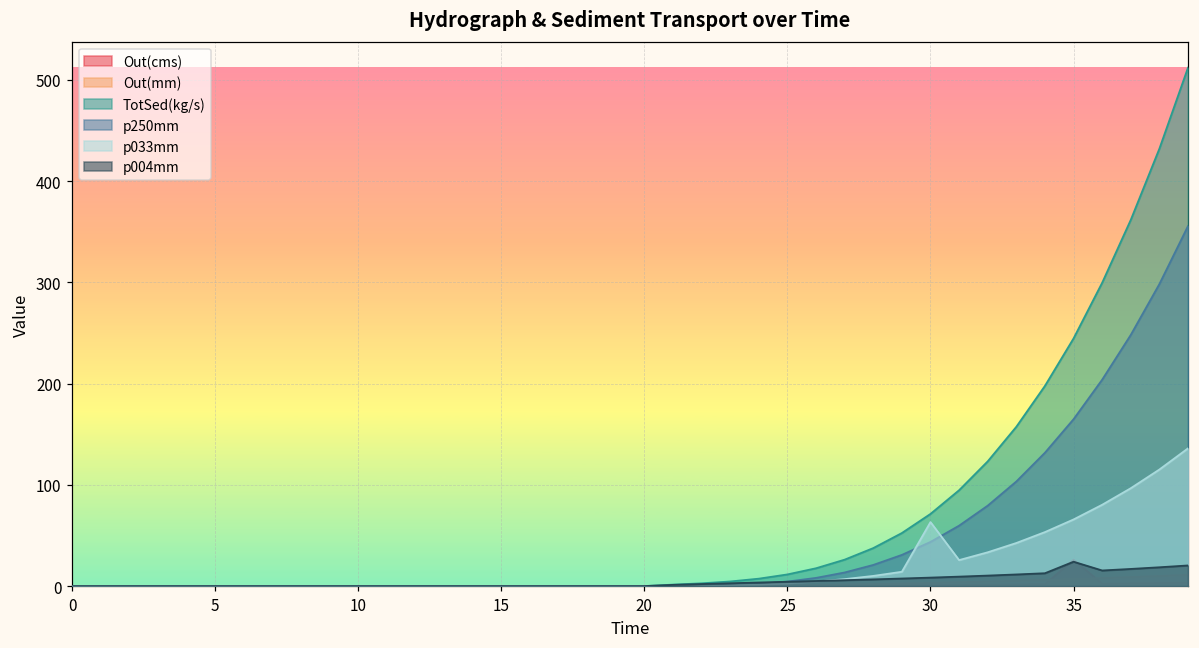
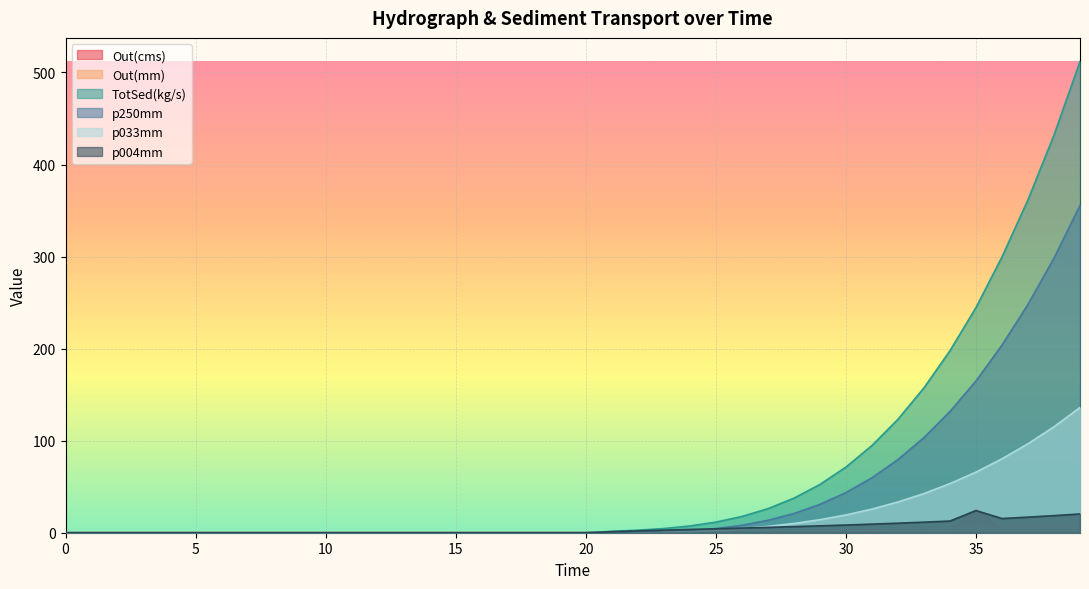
p033mm, 30: 60 -> 20
